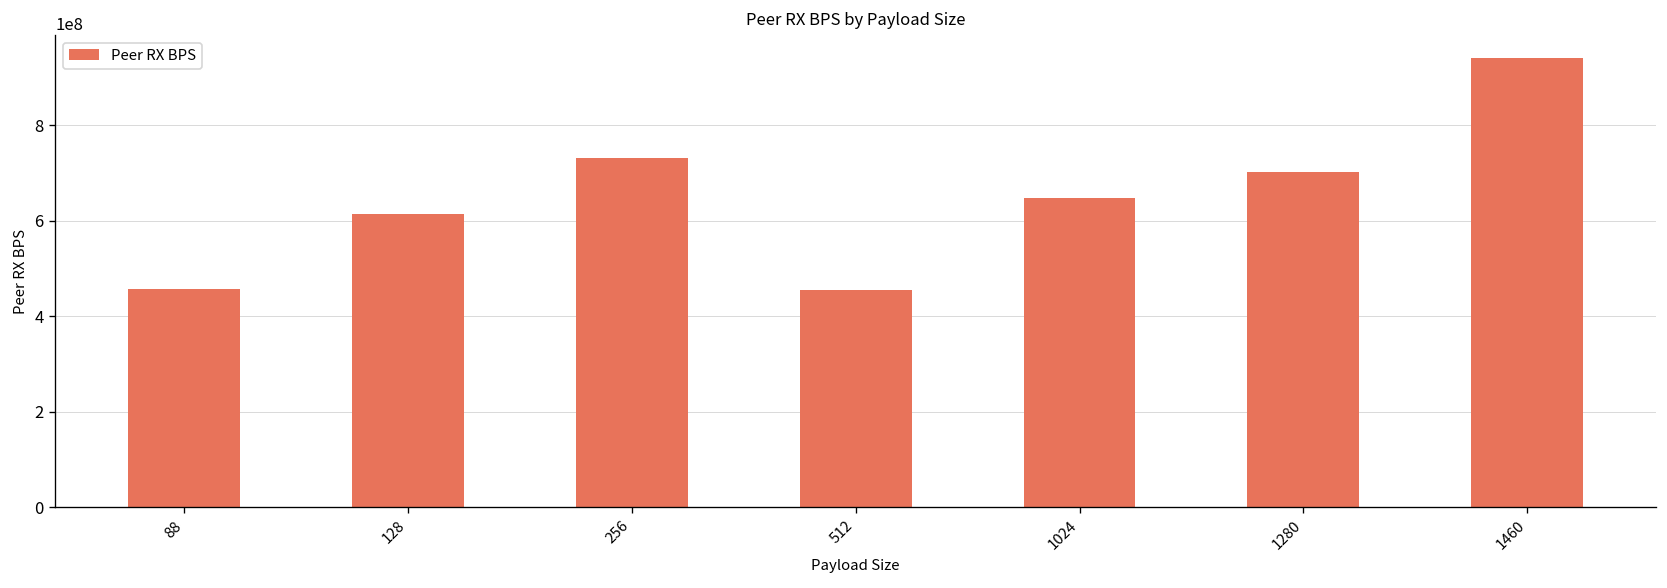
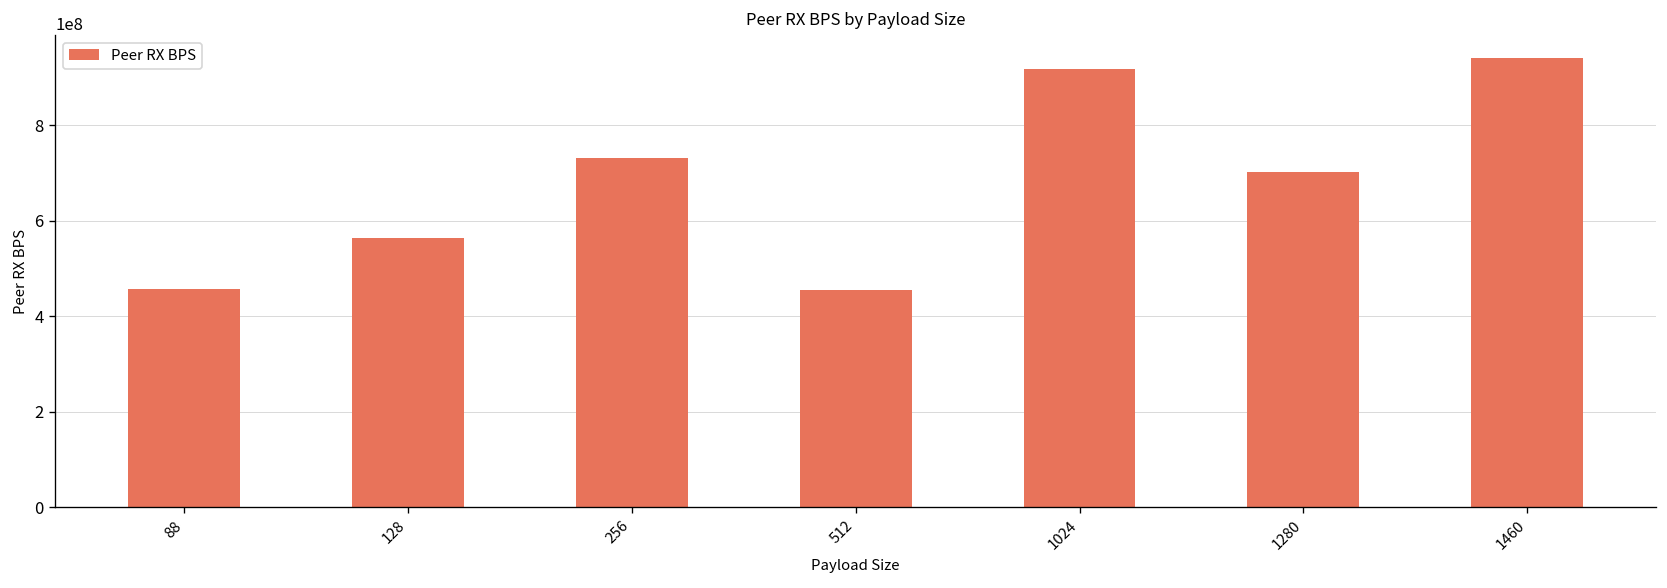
128: 610000000 -> 560000000
1024: 650000000 -> 920000000
